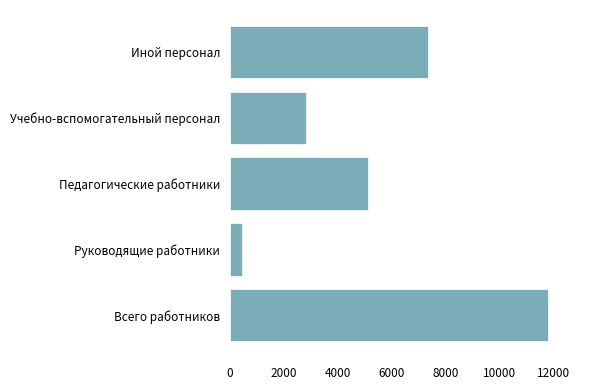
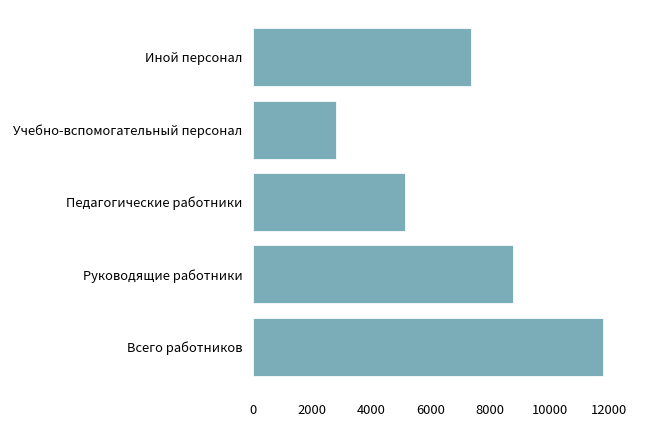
Руководящие работники: 400 -> 8800
